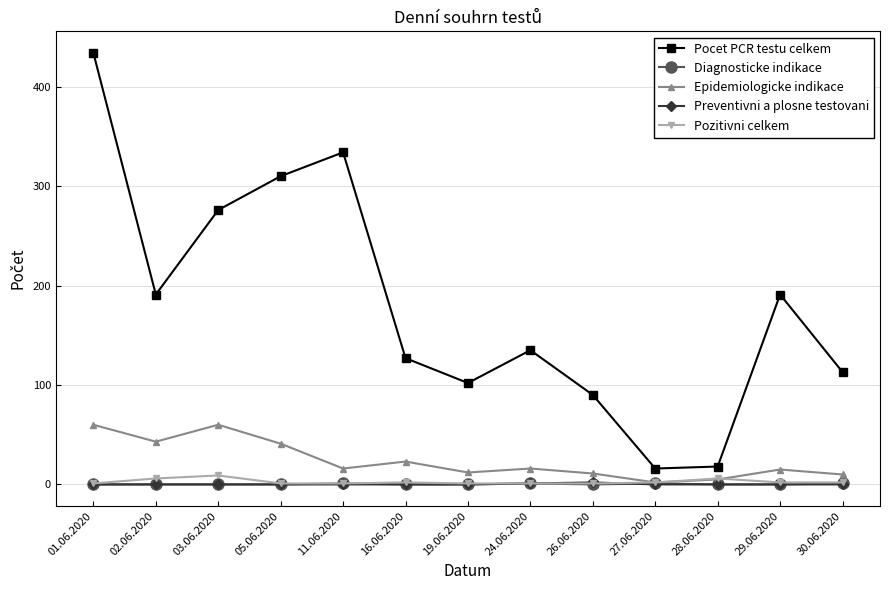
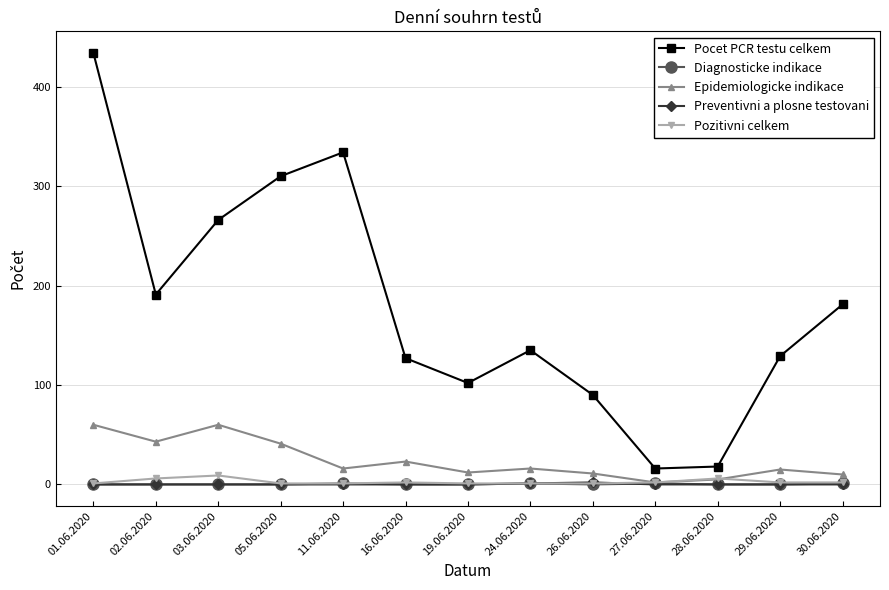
Pocet PCR testu celkem, 03.06.2020: 280 -> 270
Pocet PCR testu celkem, 29.06.2020: 190 -> 130
Pocet PCR testu celkem, 30.06.2020: 110 -> 180
